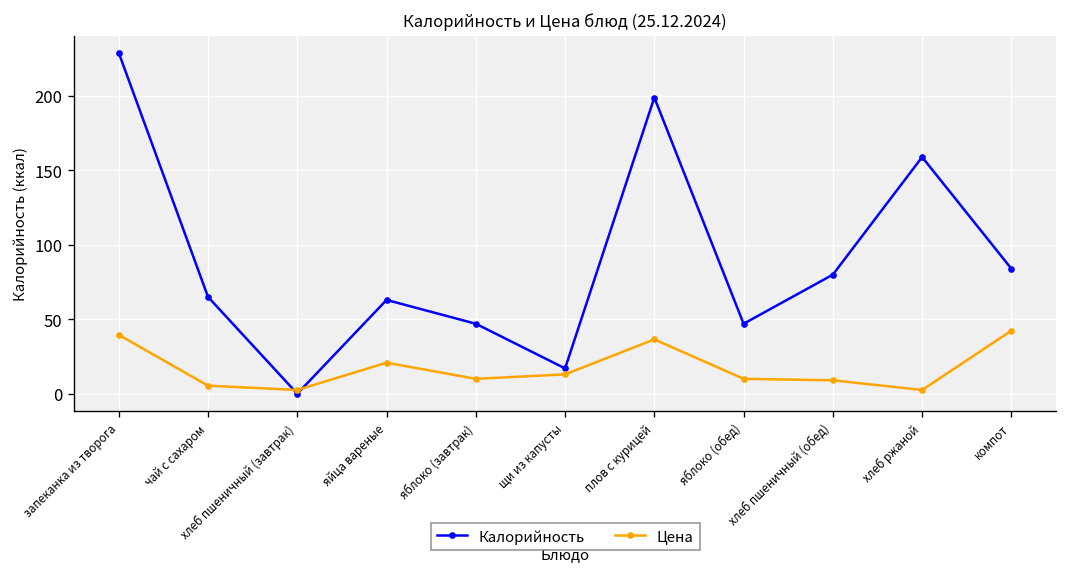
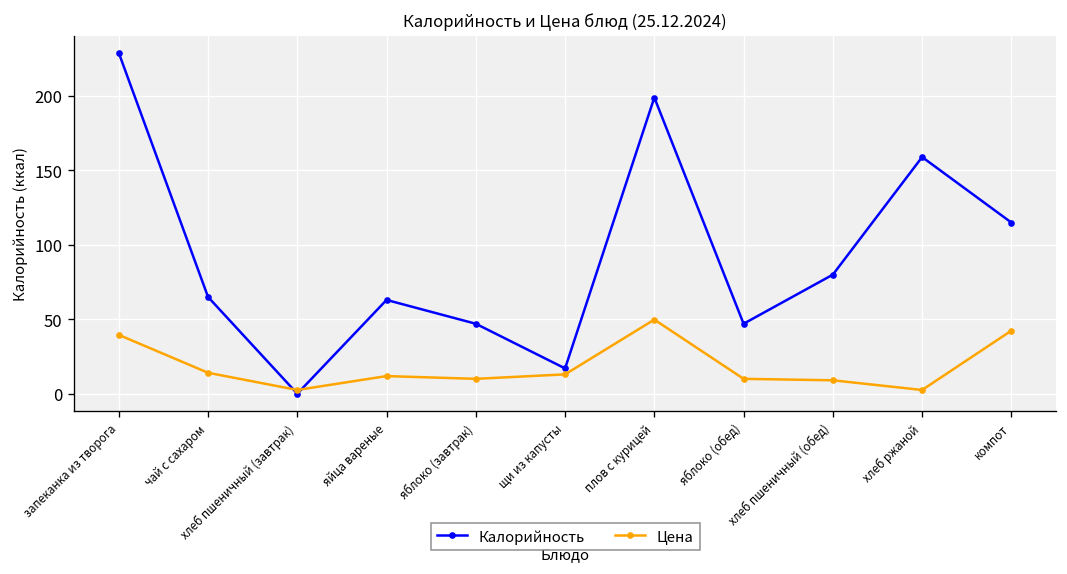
Цена, чай с сахаром: 5 -> 14
Цена, яйца вареные: 21 -> 12
Цена, плов с курицей: 37 -> 50
Калорийность, компот: 84 -> 115
